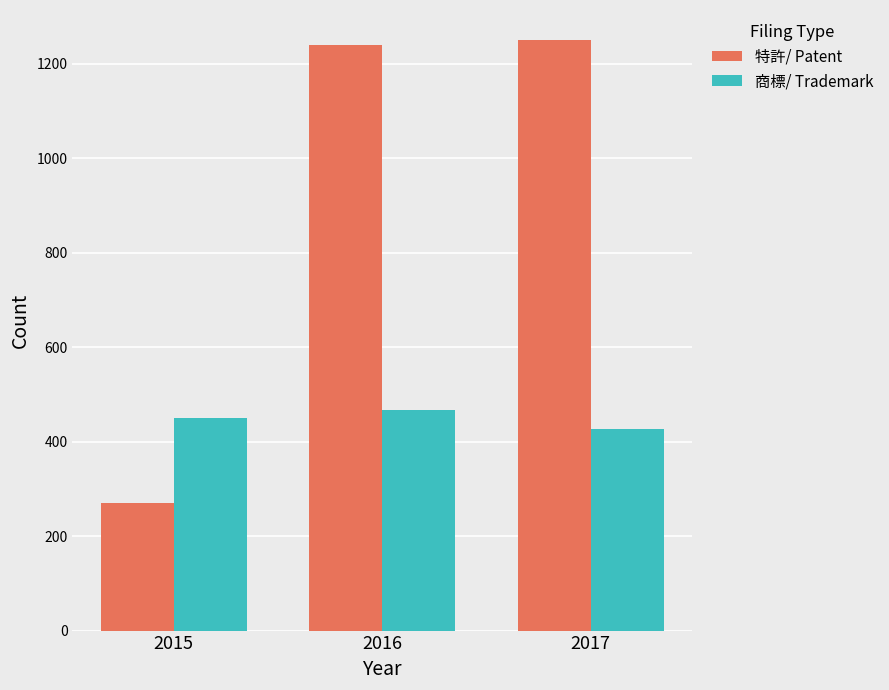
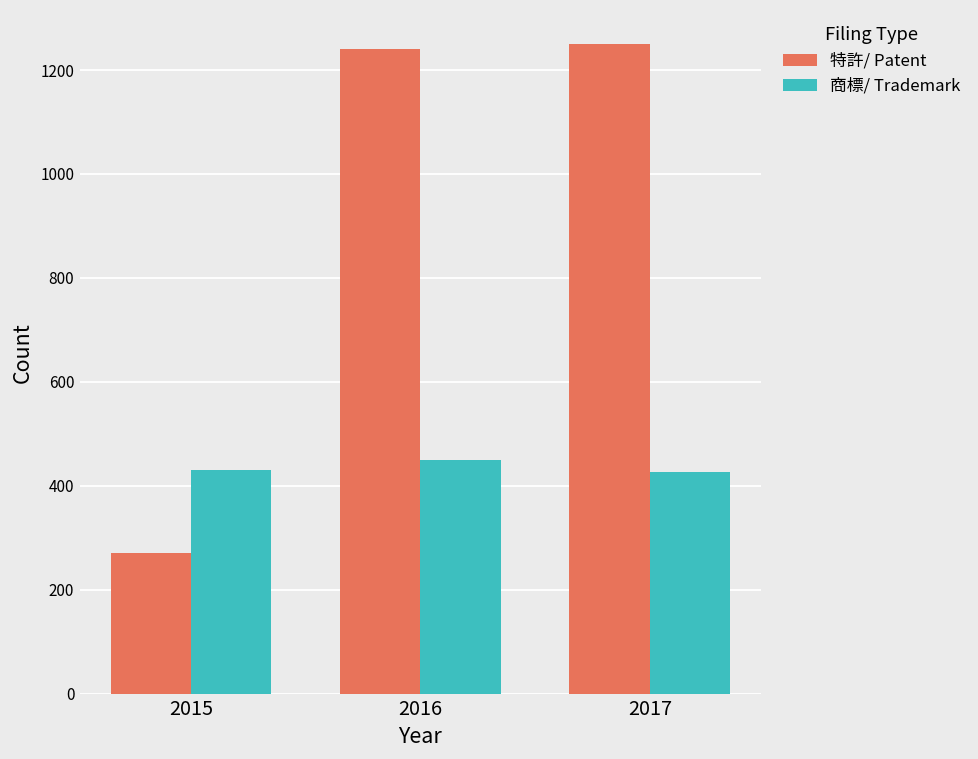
商標/ Trademark, 2015: 450 -> 430
商標/ Trademark, 2016: 470 -> 450
